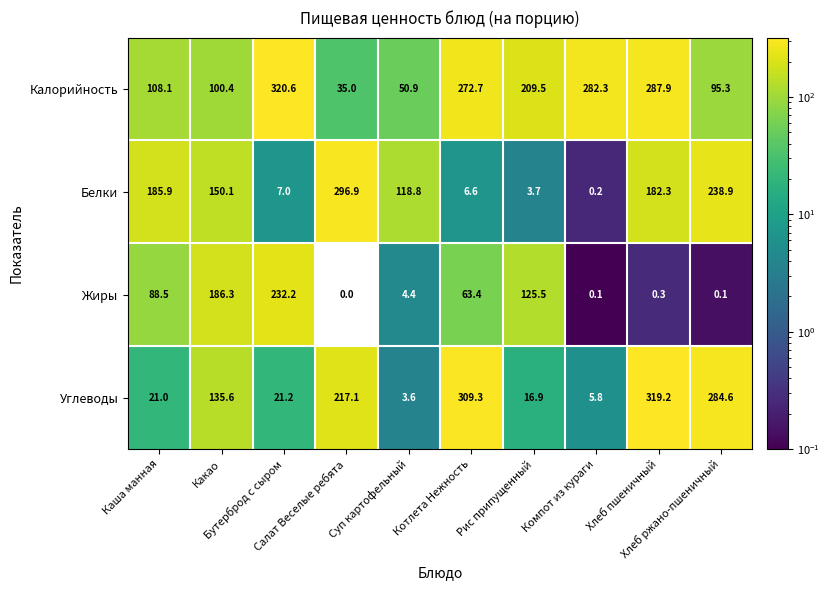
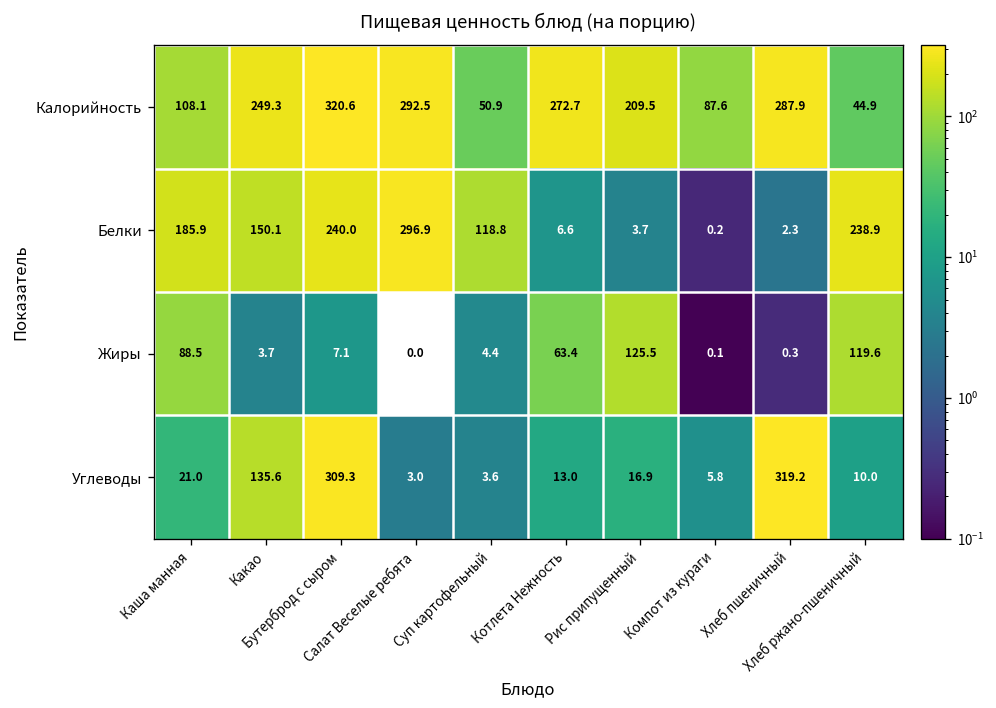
Калорийность, Какао: 100.4 -> 249.3
Калорийность, Салат Веселые ребята: 35.0 -> 292.5
Калорийность, Компот из кураги: 282.3 -> 87.6
Калорийность, Хлеб ржано-пшеничный: 95.3 -> 44.9
Белки, Бутерброд с сыром: 7.0 -> 240.0
Белки, Хлеб пшеничный: 182.3 -> 2.3
Жиры, Какао: 186.3 -> 3.7
Жиры, Бутерброд с сыром: 232.2 -> 7.1
Жиры, Хлеб ржано-пшеничный: 0.1 -> 119.6
Углеводы, Бутерброд с сыром: 21.2 -> 309.3
Углеводы, Салат Веселые ребята: 217.1 -> 3.0
Углеводы, Котлета Нежность: 309.3 -> 13.0
Углеводы, Хлеб ржано-пшеничный: 284.6 -> 10.0
